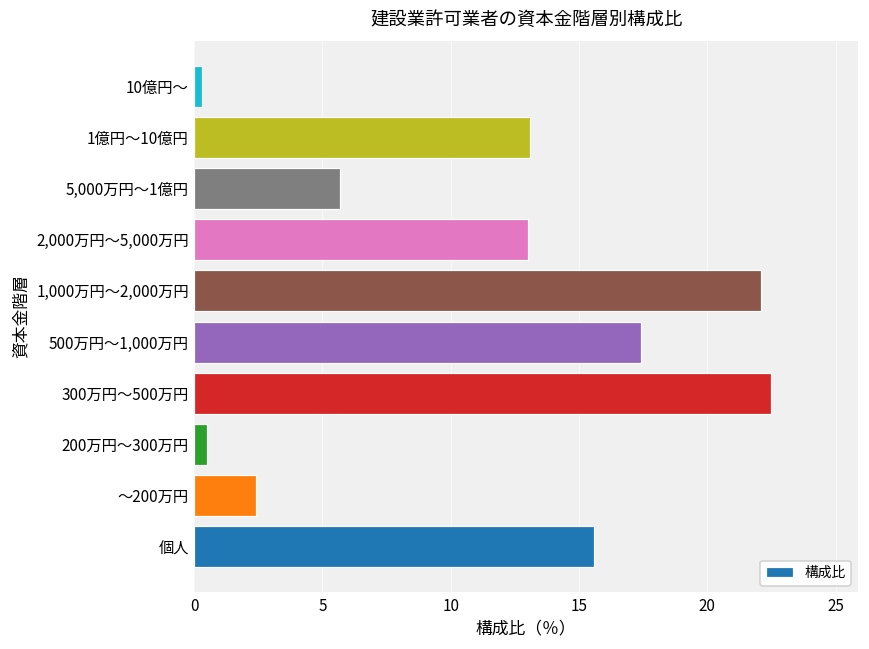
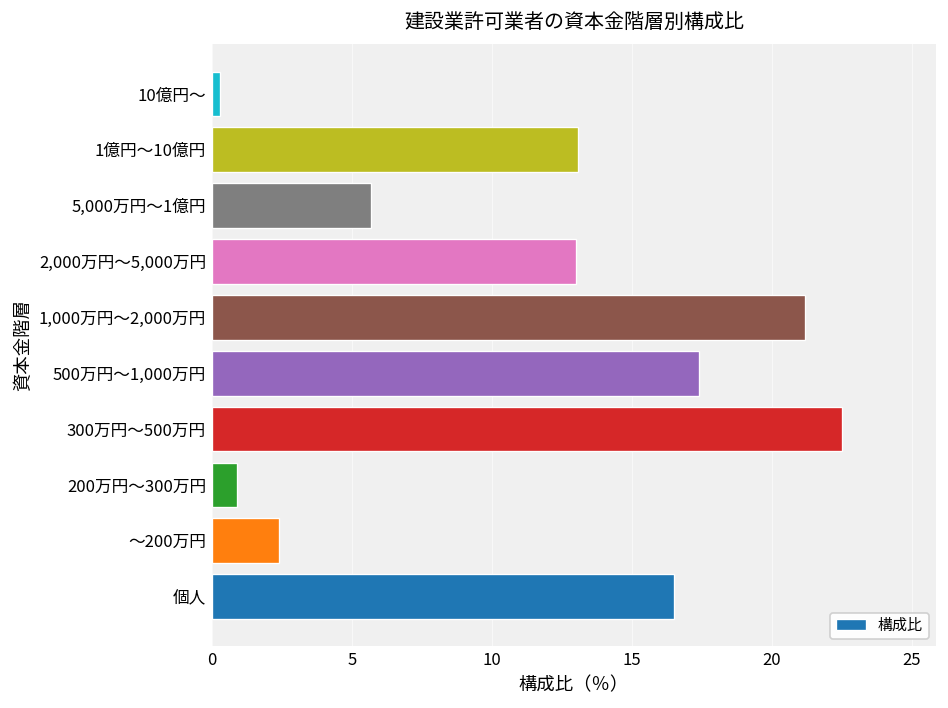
1,000万円～2,000万円: 22.1 -> 21.2
200万円～300万円: 0.5 -> 0.9
個人: 15.6 -> 16.5
